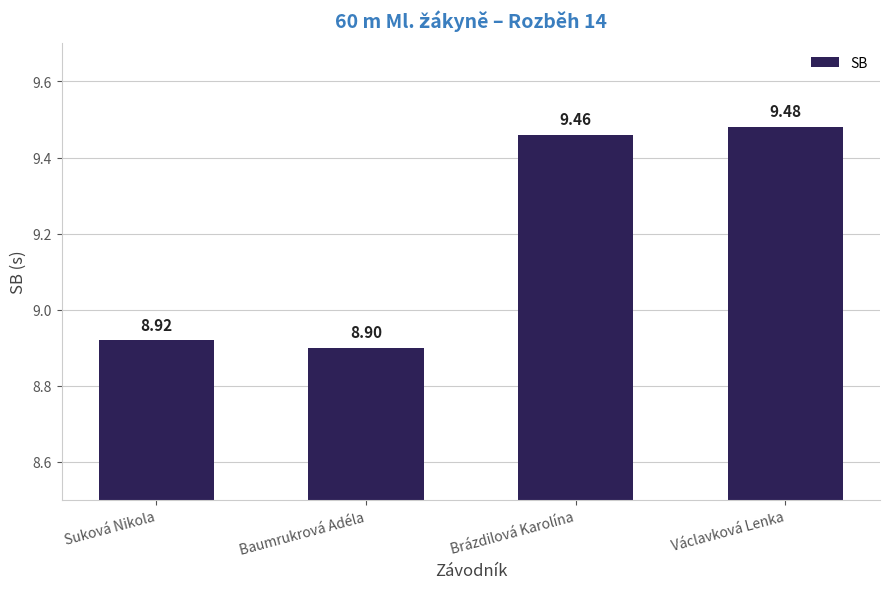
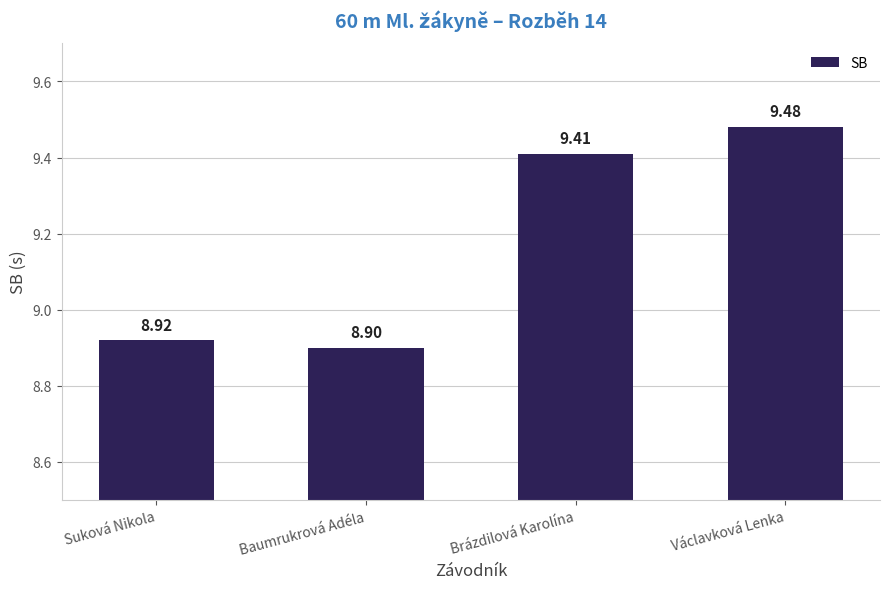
Brázdilová Karolína: 9.46 -> 9.41
